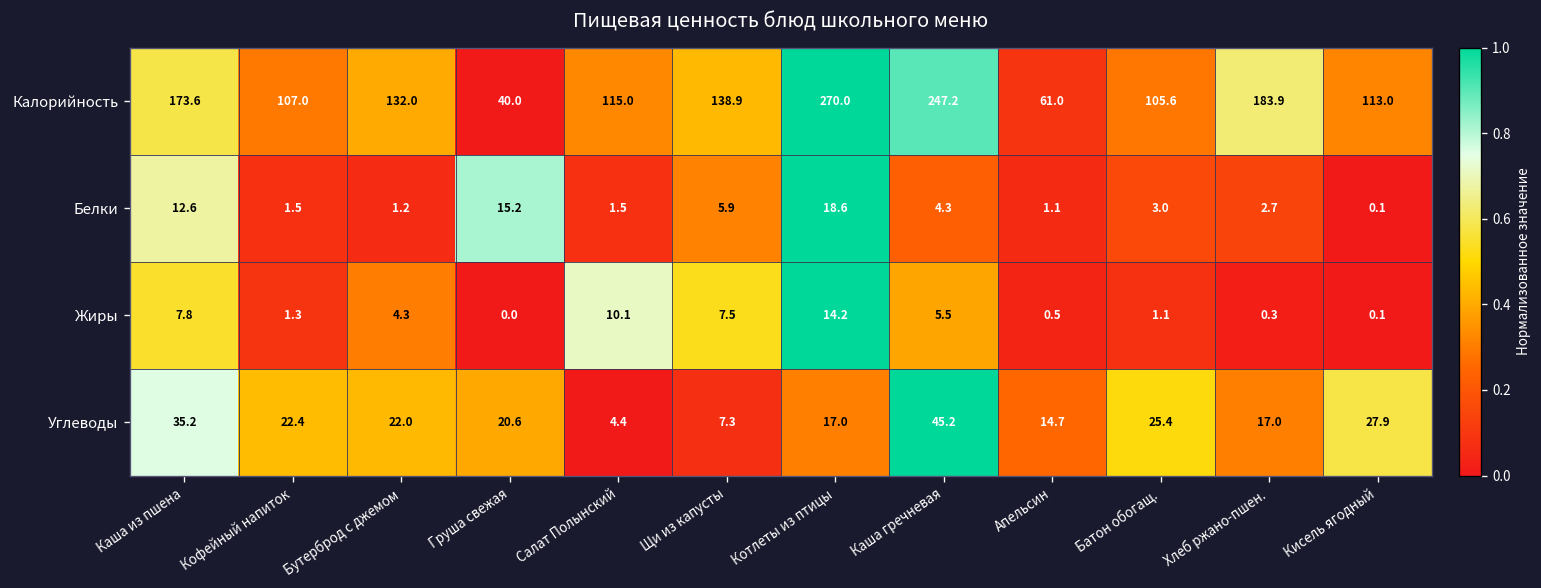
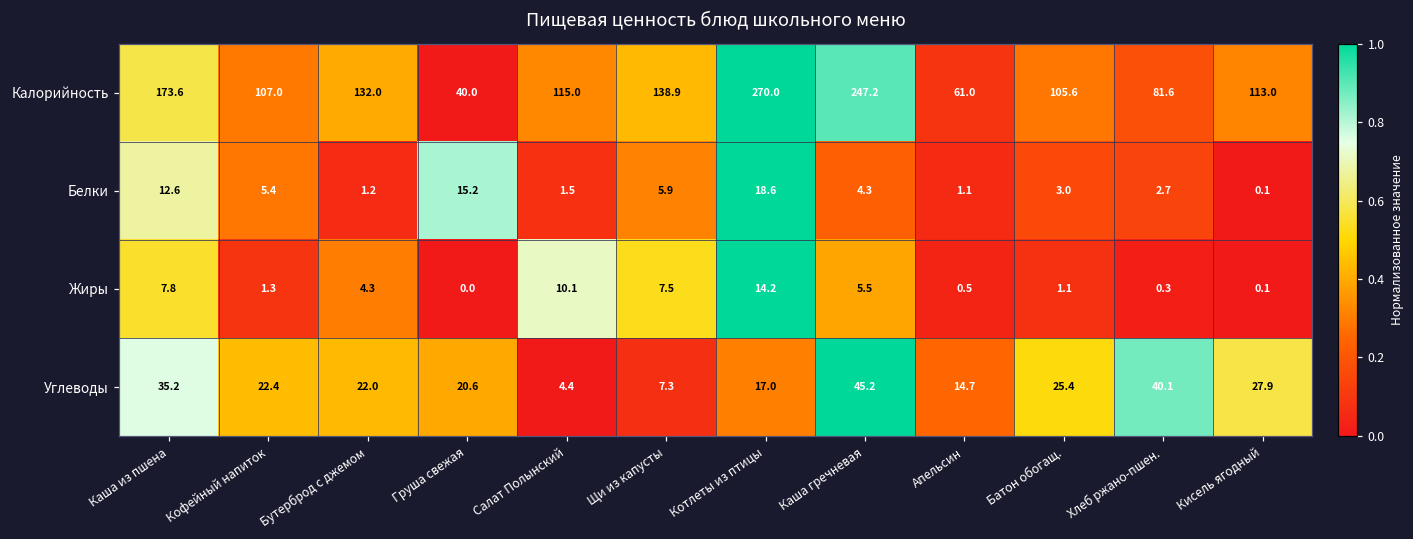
Калорийность, Хлеб ржано-пшен.: 183.9 -> 81.6
Белки, Кофейный напиток: 1.5 -> 5.4
Углеводы, Хлеб ржано-пшен.: 17.0 -> 40.1
